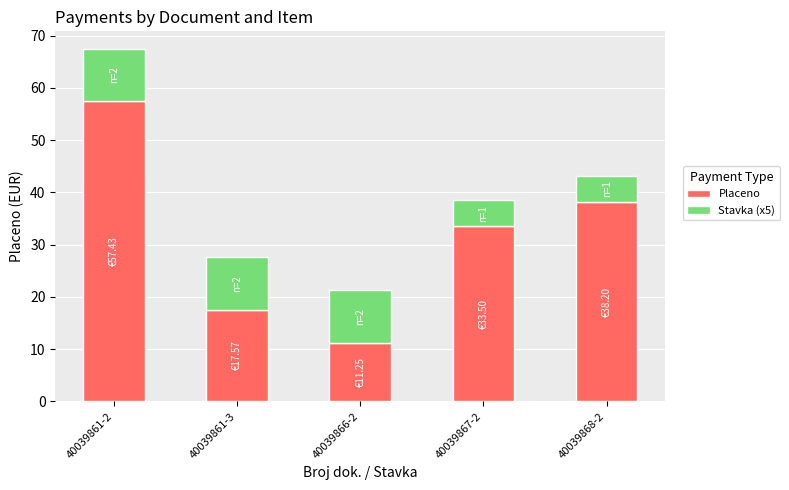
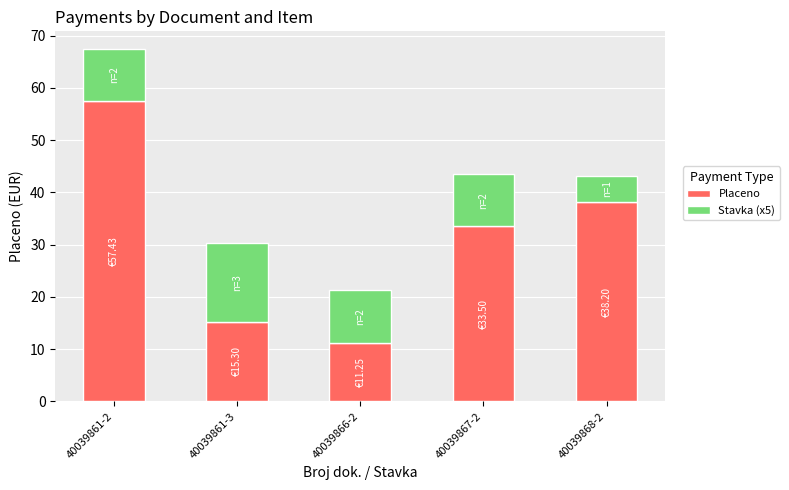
Placeno, 40039861-3: €17.57 -> €15.30
Stavka (x5), 40039861-3: 2 -> 3
Stavka (x5), 40039867-2: 1 -> 2
